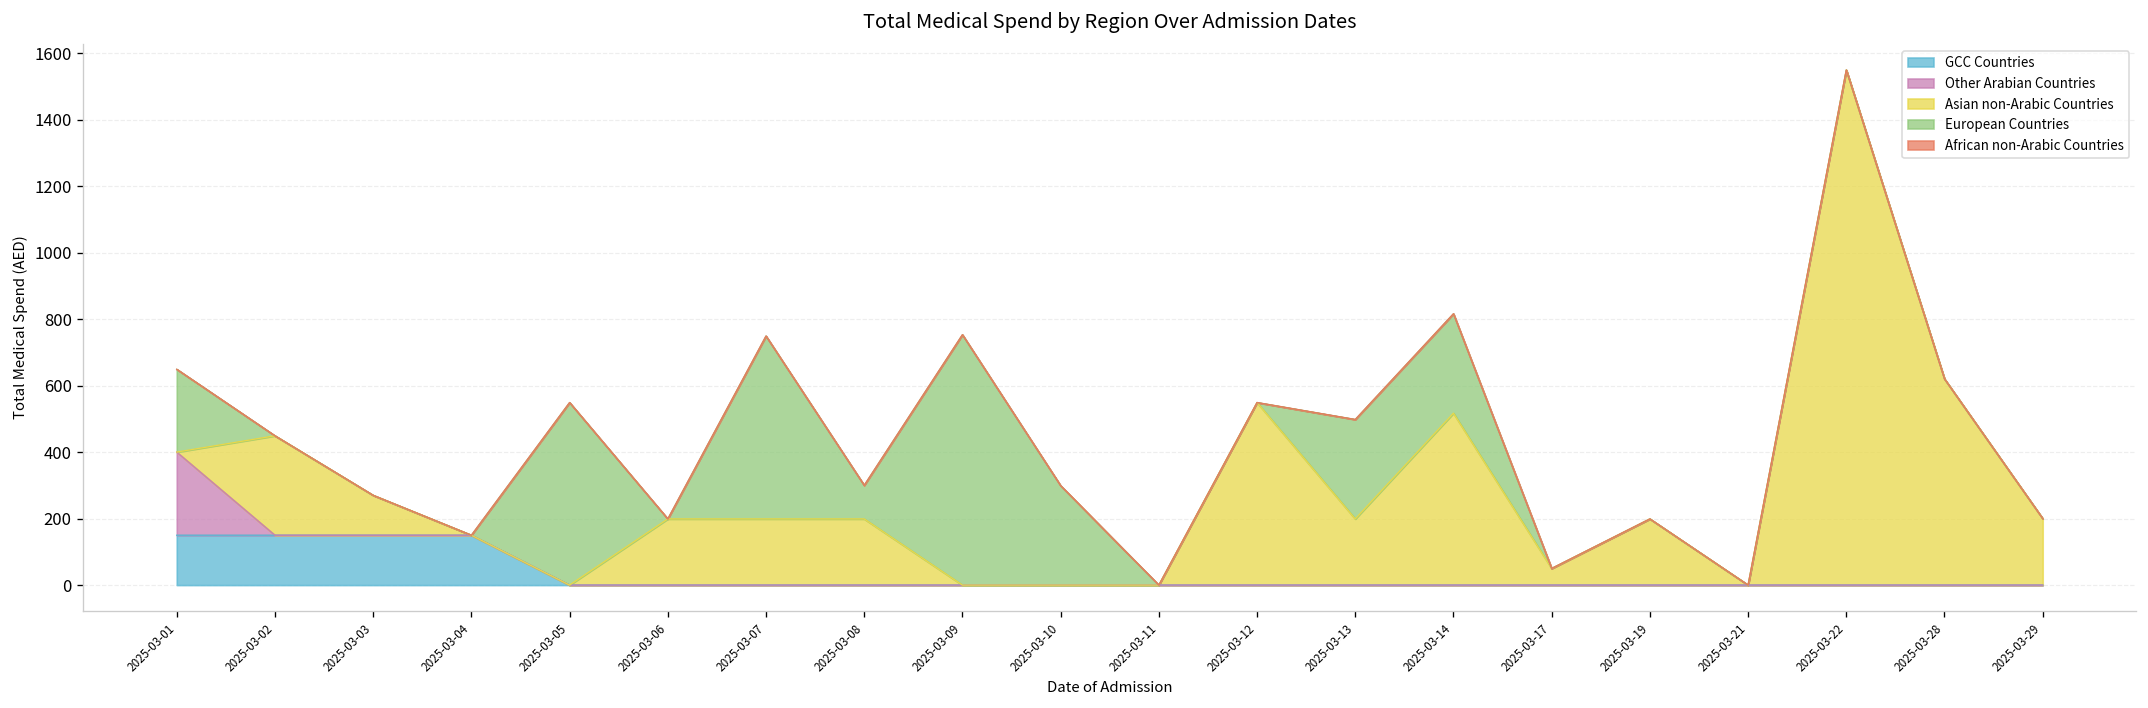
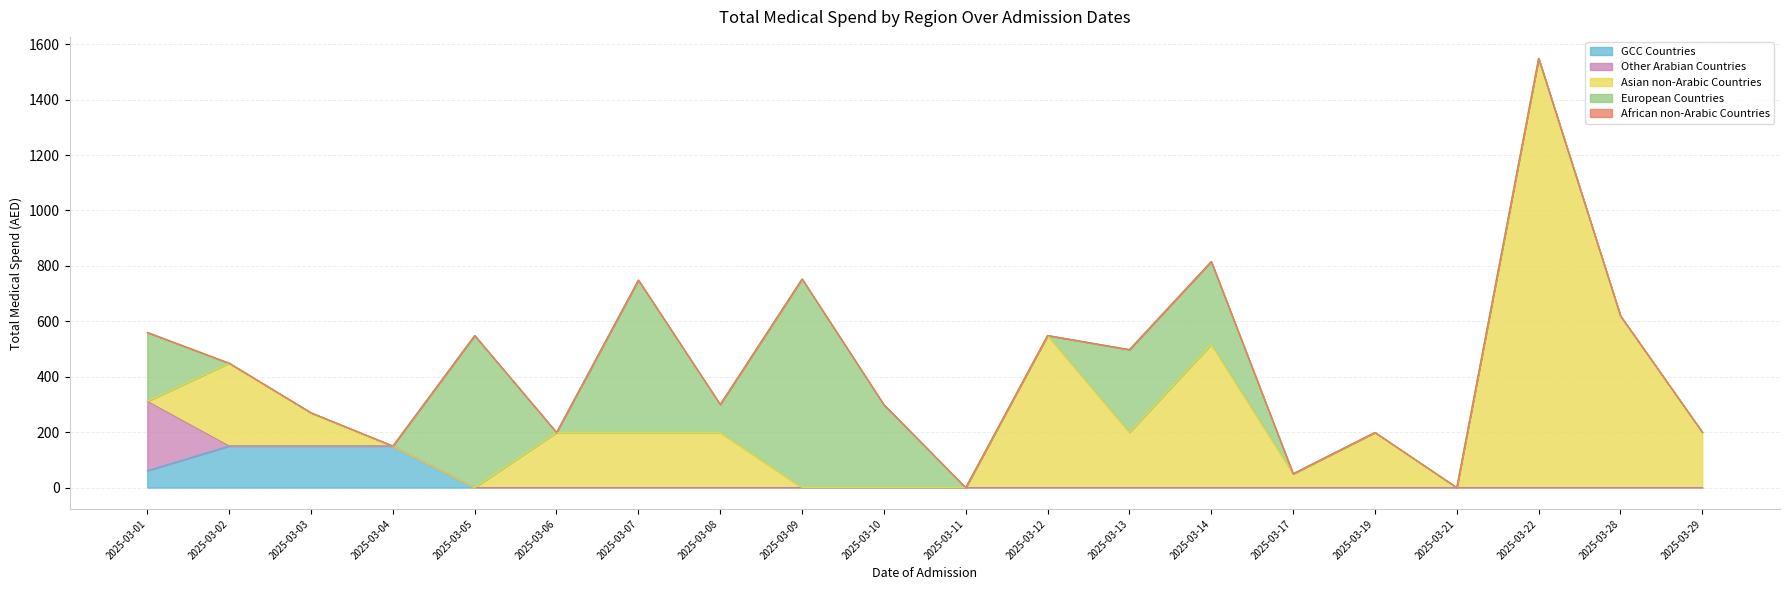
GCC Countries, 2025-03-01: 150 -> 60
